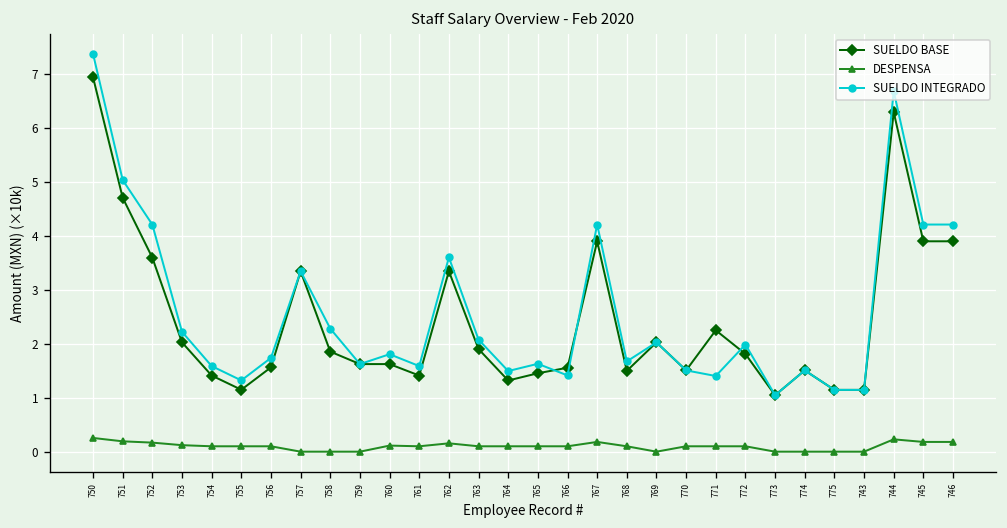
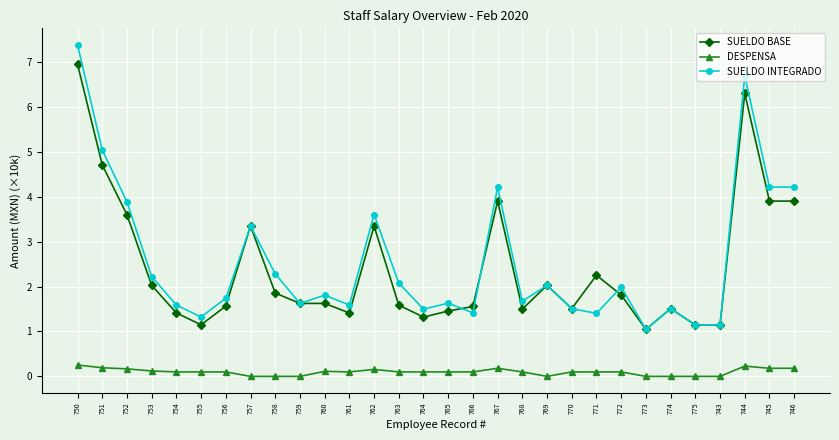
SUELDO INTEGRADO, 752: 4.2 -> 3.9
SUELDO BASE, 763: 1.9 -> 1.6
